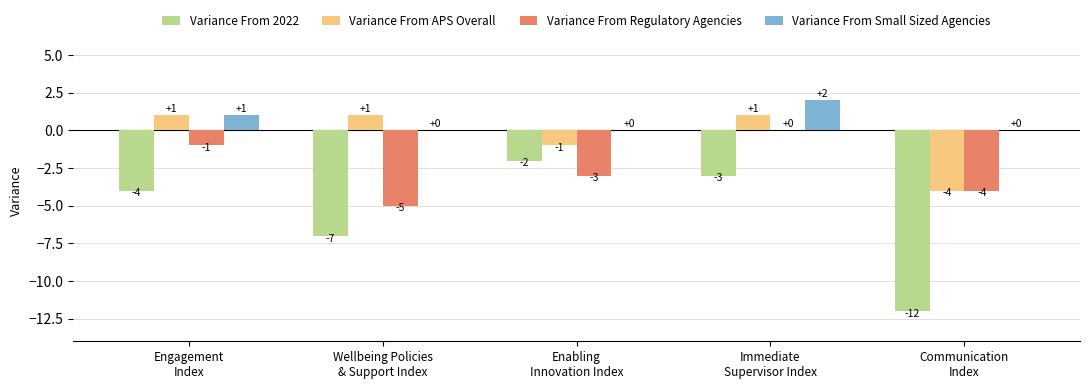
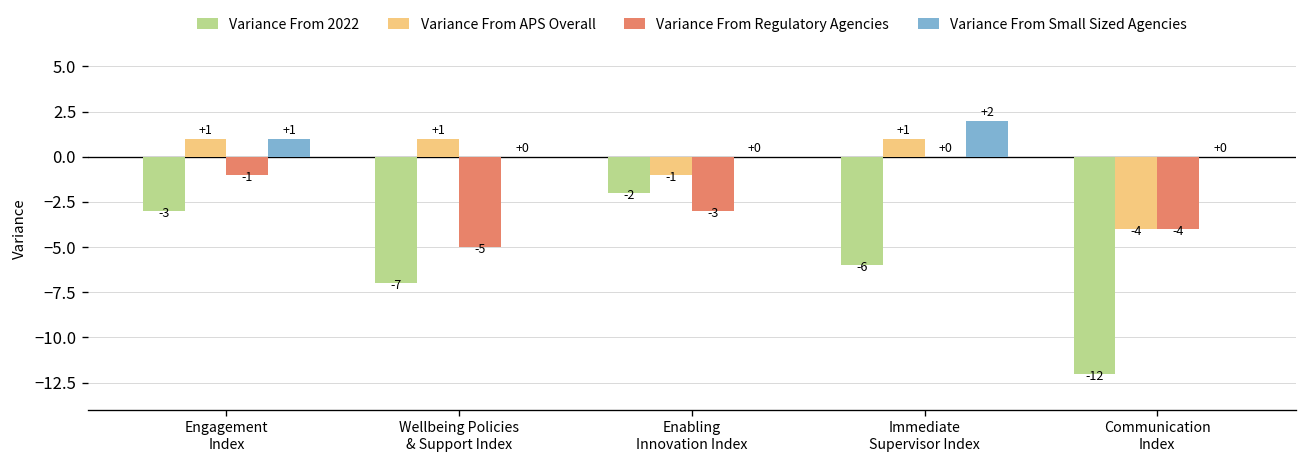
Variance From 2022, Engagement Index: -4 -> -3
Variance From 2022, Immediate Supervisor Index: -3 -> -6
